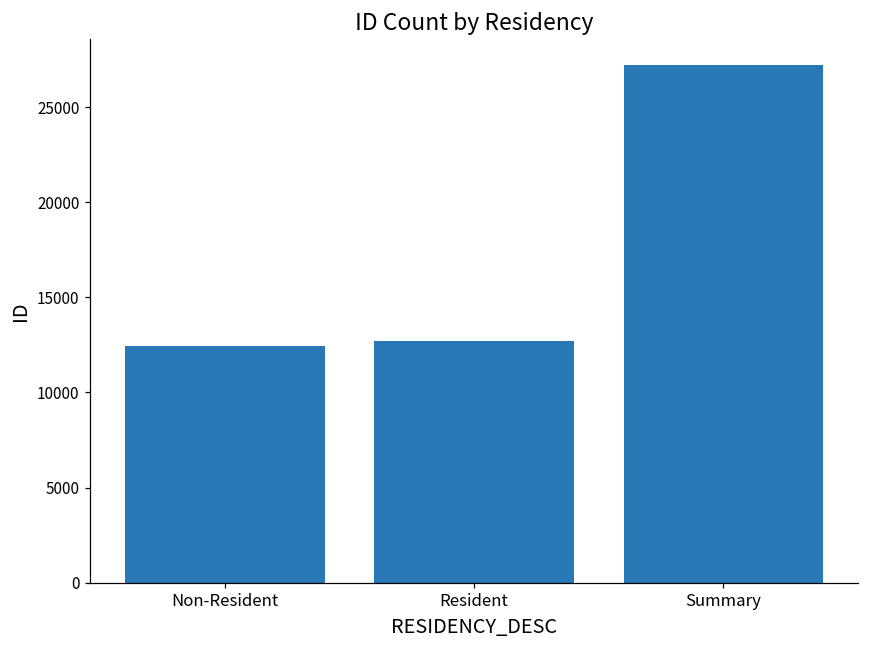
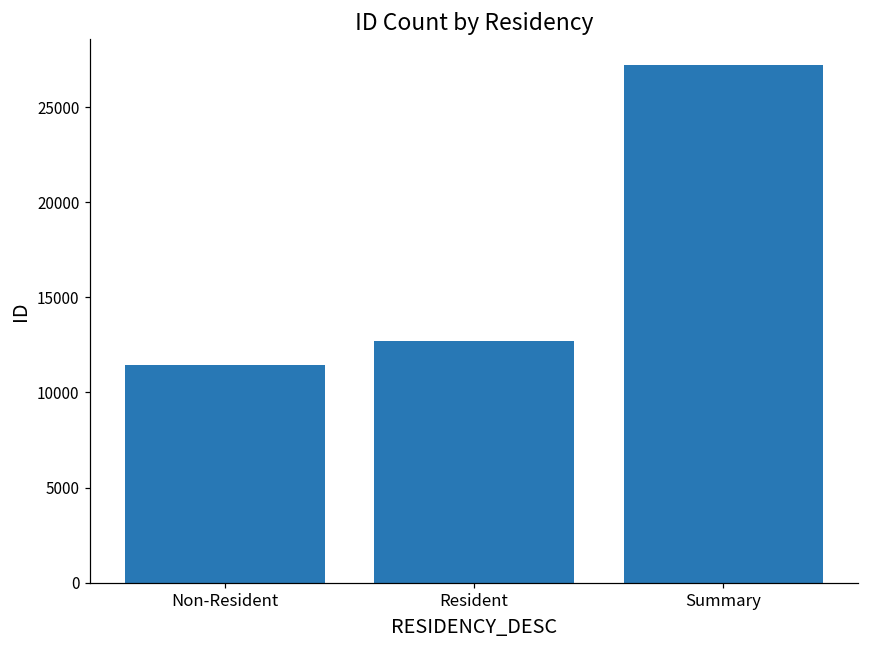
Non-Resident: 12500 -> 11400
